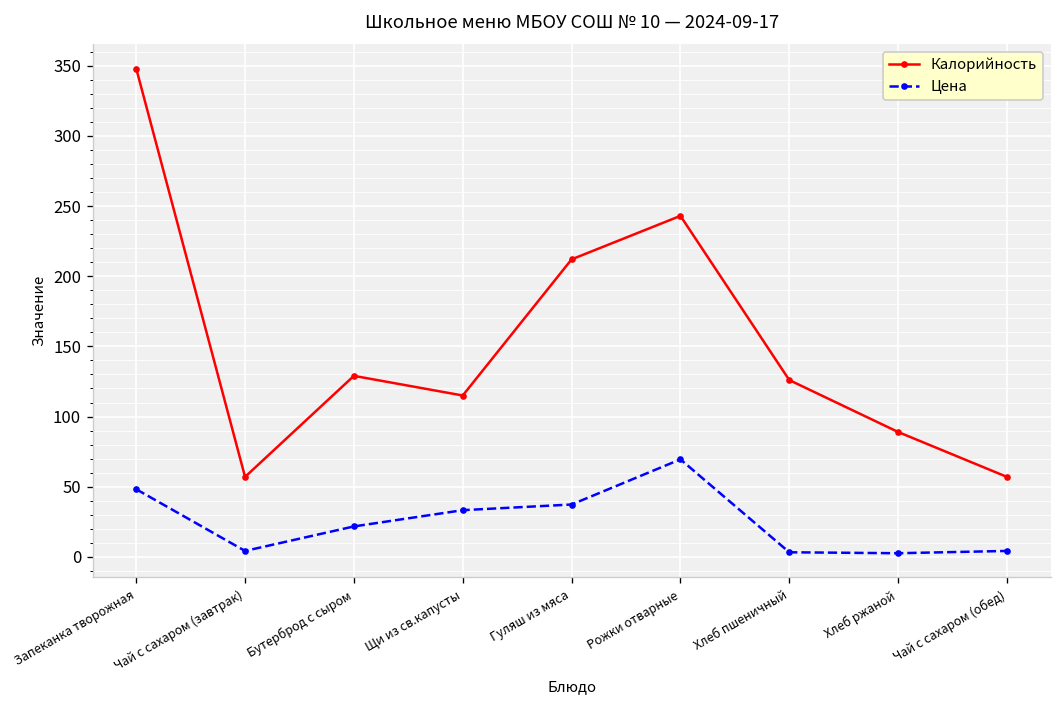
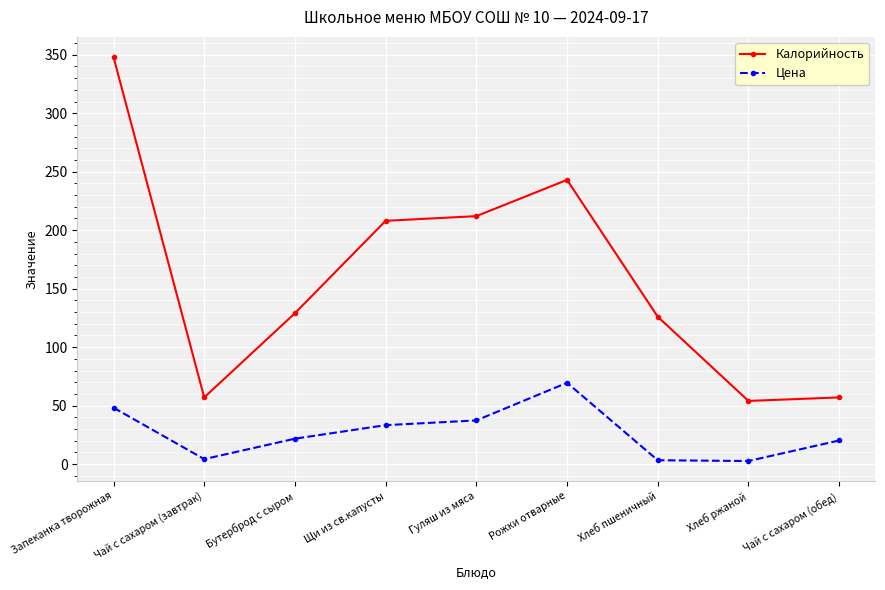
Калорийность, Щи из св.капусты: 115 -> 208
Калорийность, Хлеб ржаной: 89 -> 54
Цена, Чай с сахаром (обед): 4 -> 20
